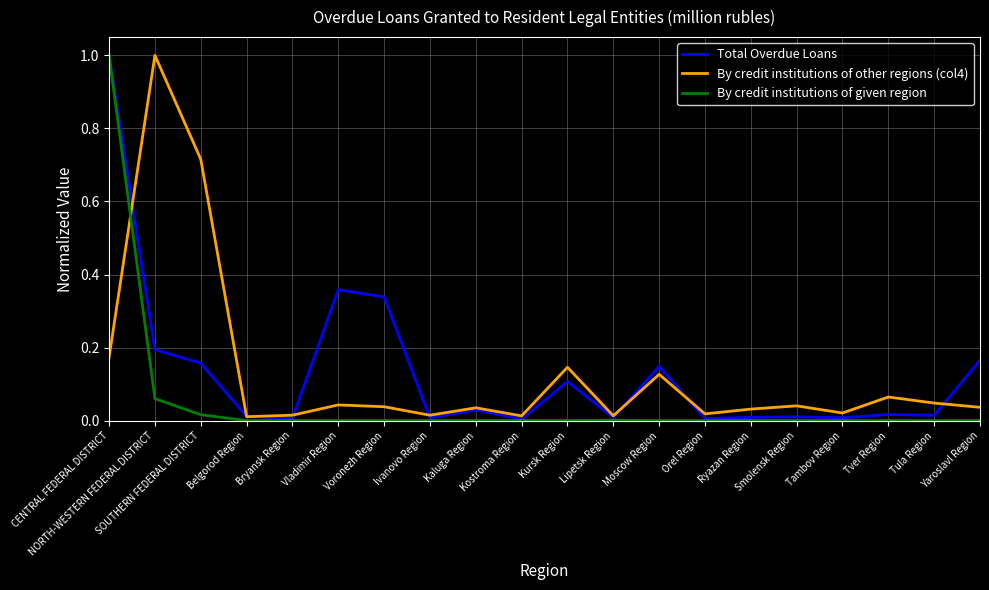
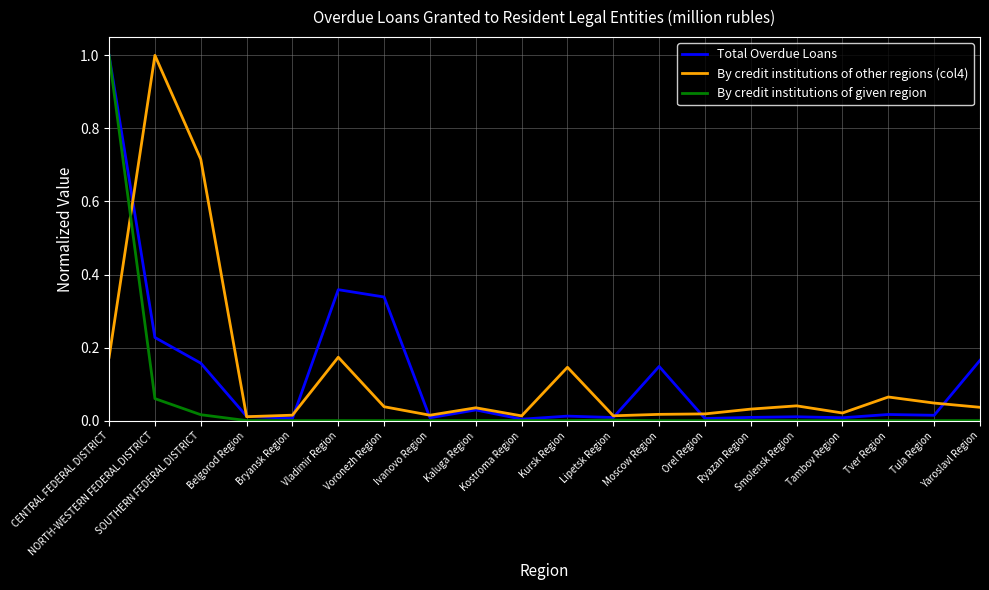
Total Overdue Loans, NORTH-WESTERN FEDERAL DISTRICT: 0.19 -> 0.23
By credit institutions of other regions (col4), Vladimir Region: 0.04 -> 0.17
Total Overdue Loans, Kursk Region: 0.11 -> 0.01
By credit institutions of other regions (col4), Moscow Region: 0.13 -> 0.02
